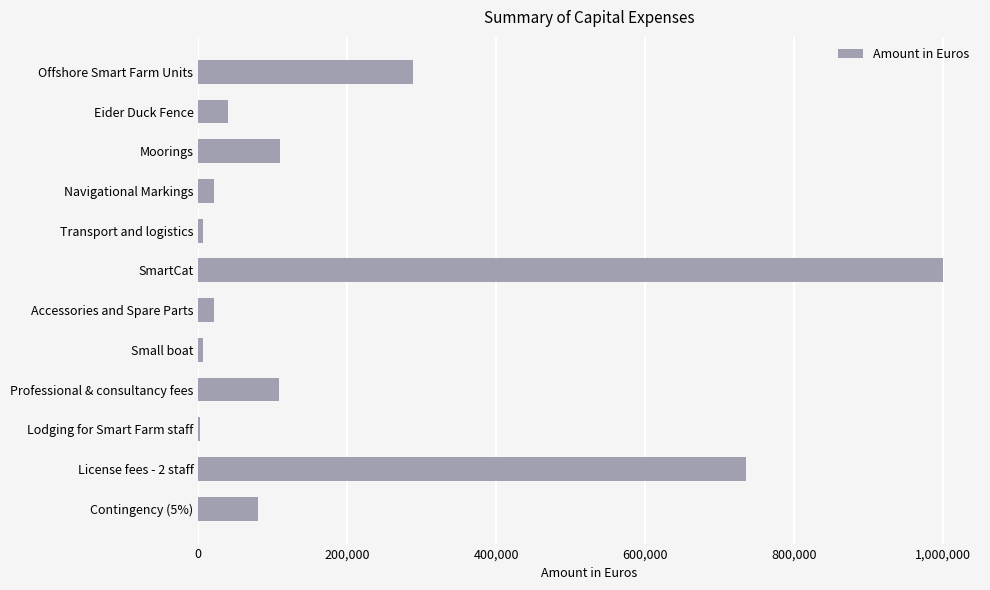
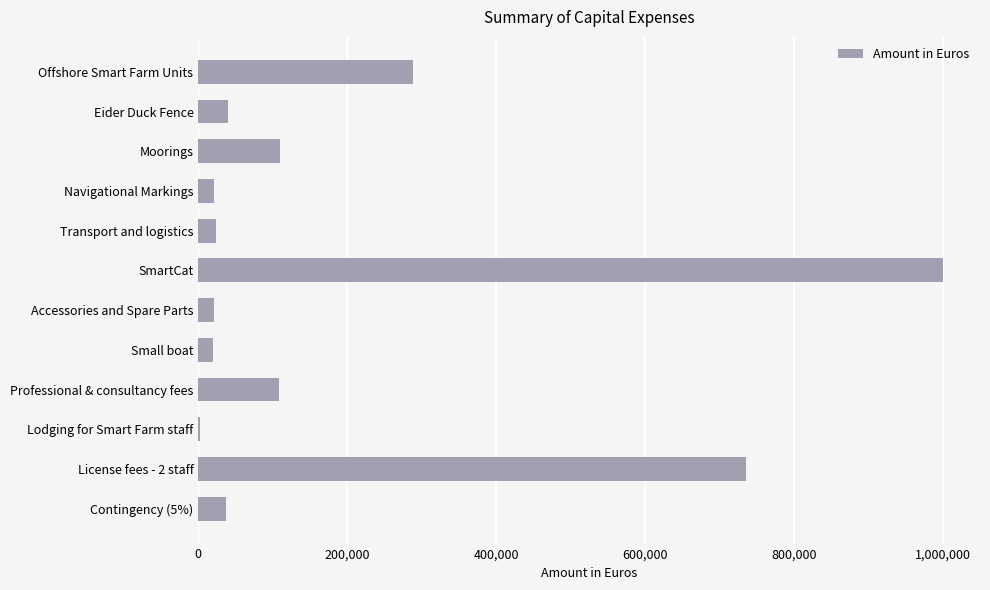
Transport and logistics: 10,000 -> 20,000
Small boat: 10,000 -> 20,000
Contingency (5%): 80,000 -> 40,000
